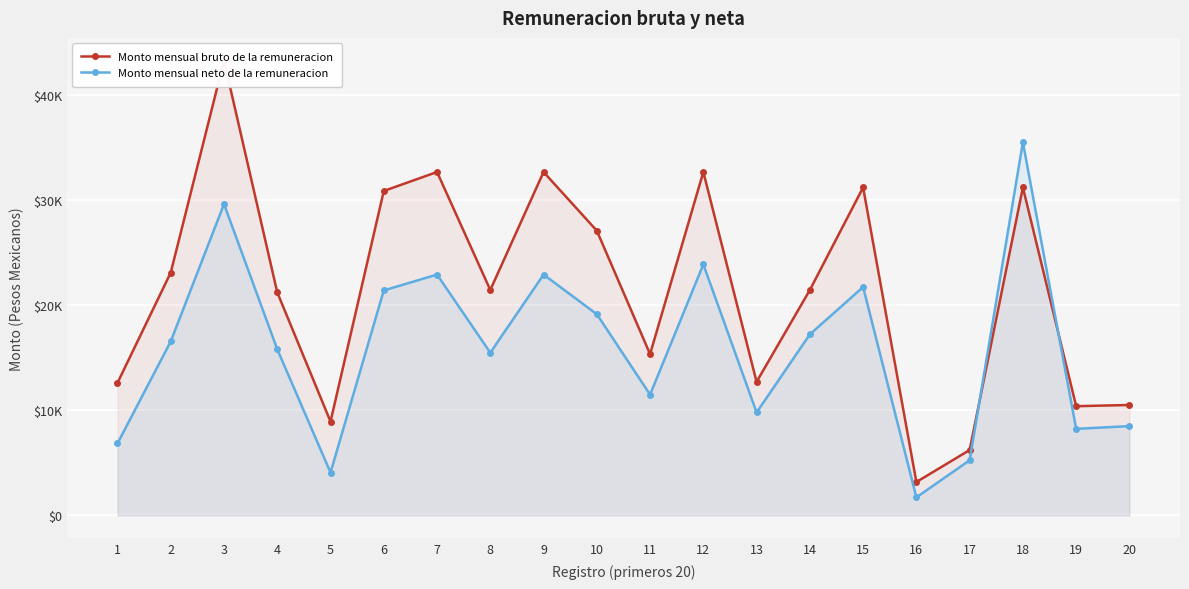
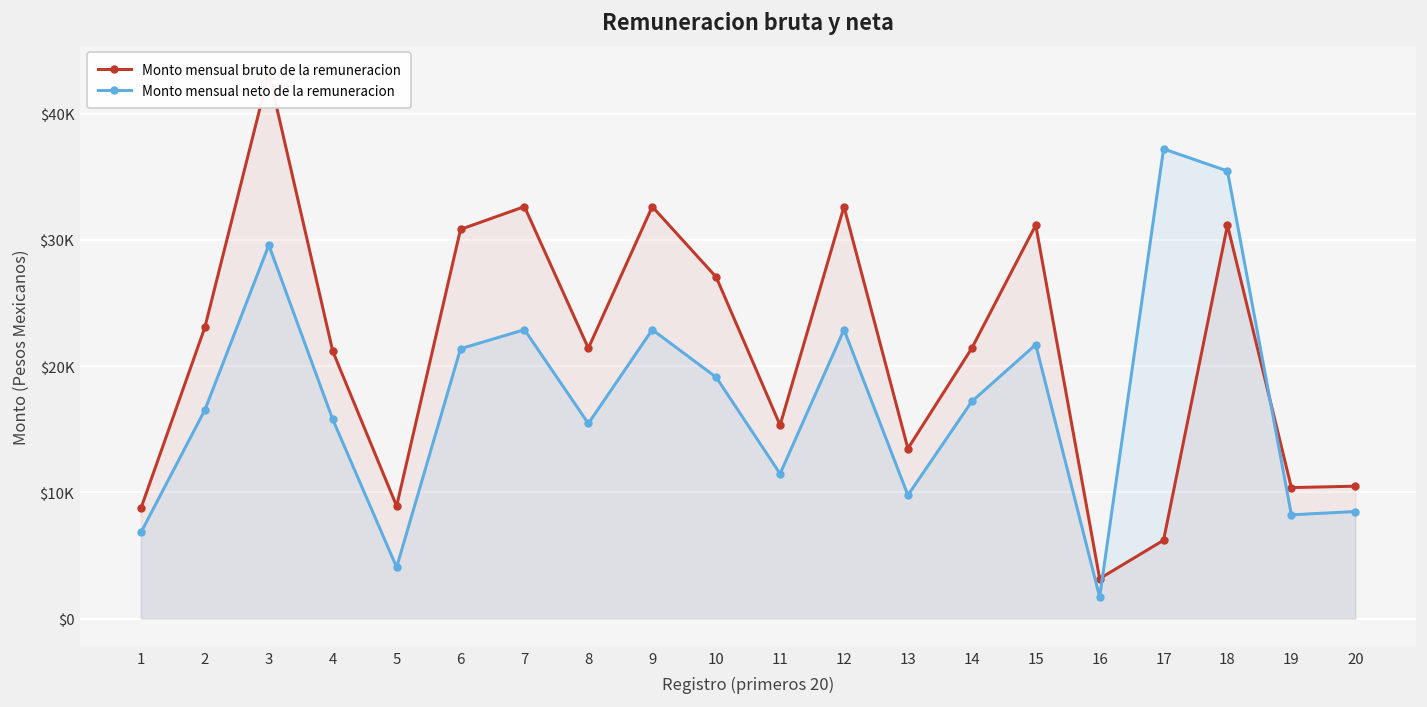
Monto mensual bruto de la remuneracion, 1: $12600 -> $8700
Monto mensual neto de la remuneracion, 12: $23900 -> $22900
Monto mensual bruto de la remuneracion, 13: $12700 -> $13500
Monto mensual neto de la remuneracion, 17: $5200 -> $37200
